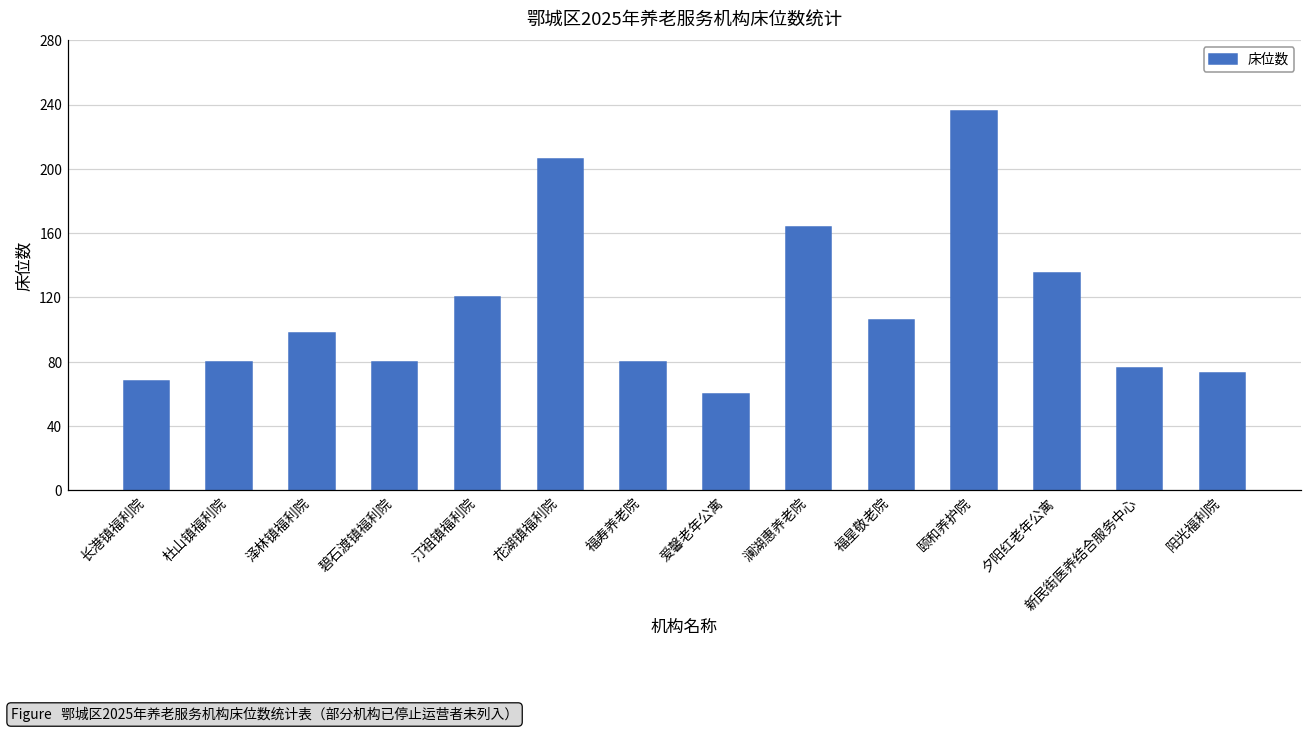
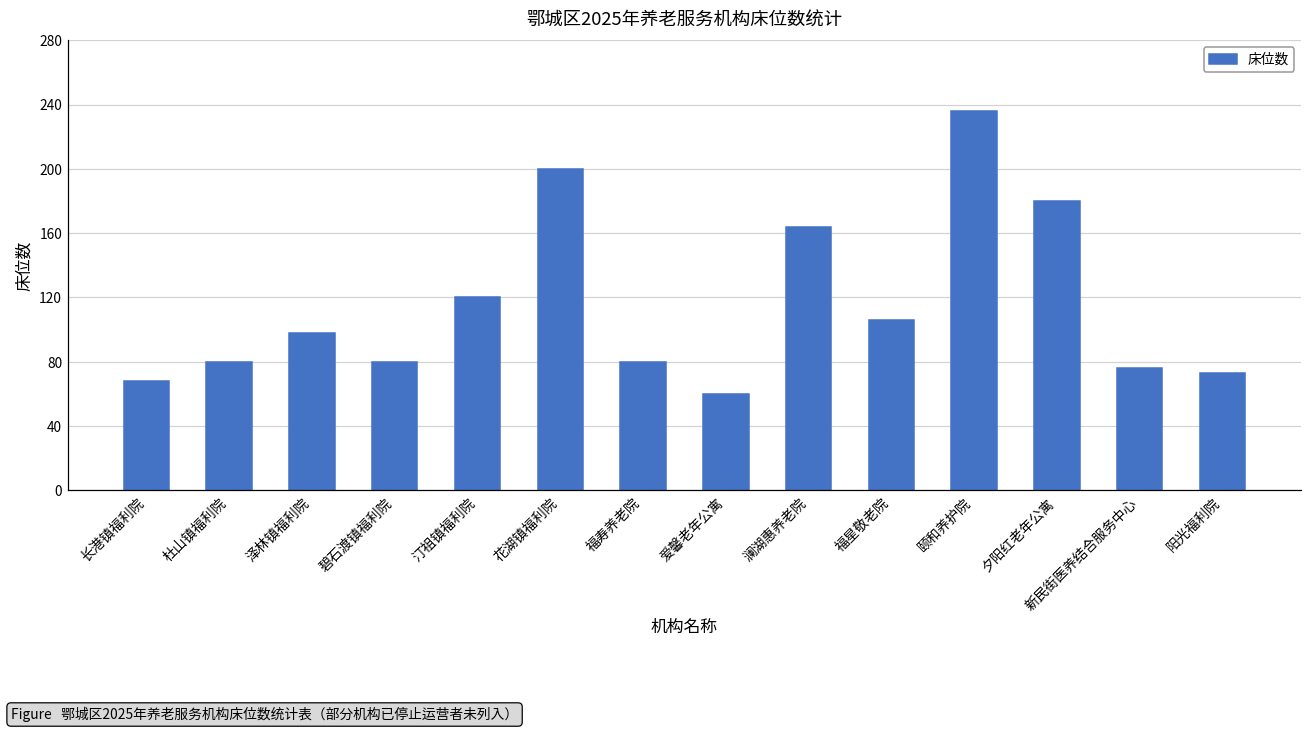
花湖镇福利院: 206 -> 200
夕阳红老年公寓: 135 -> 180
